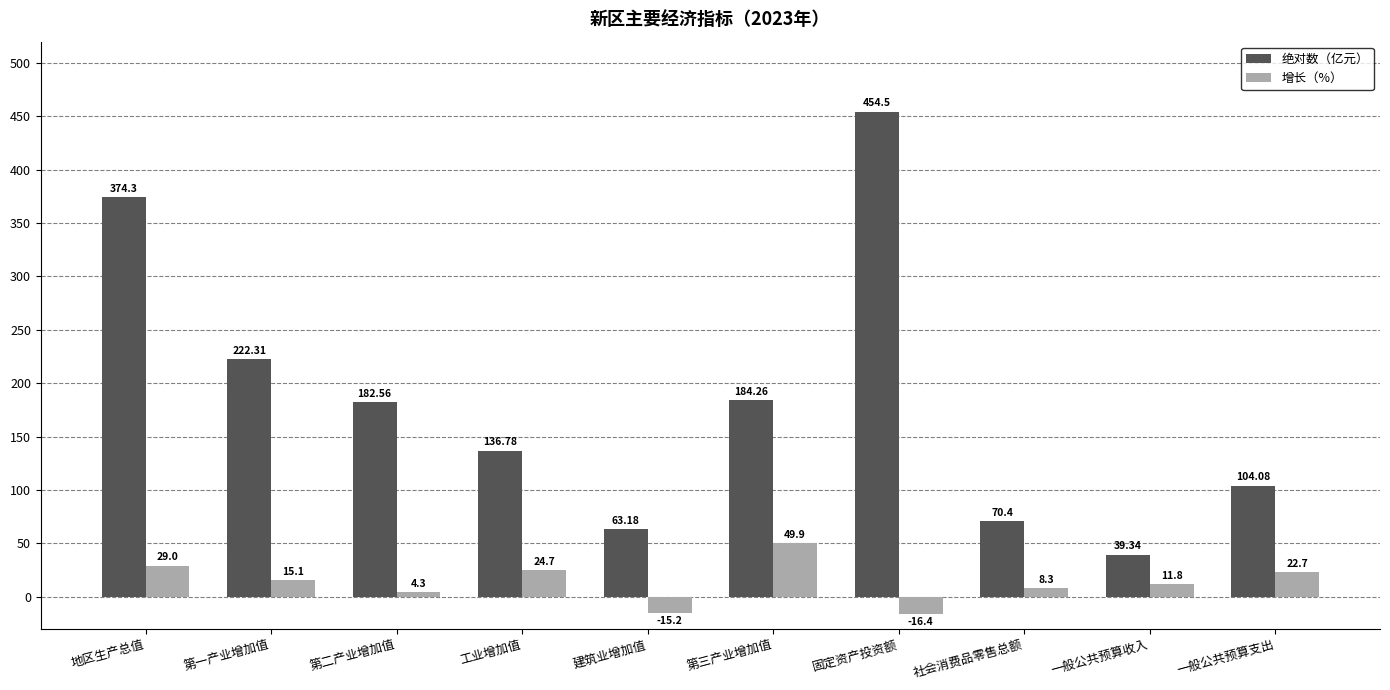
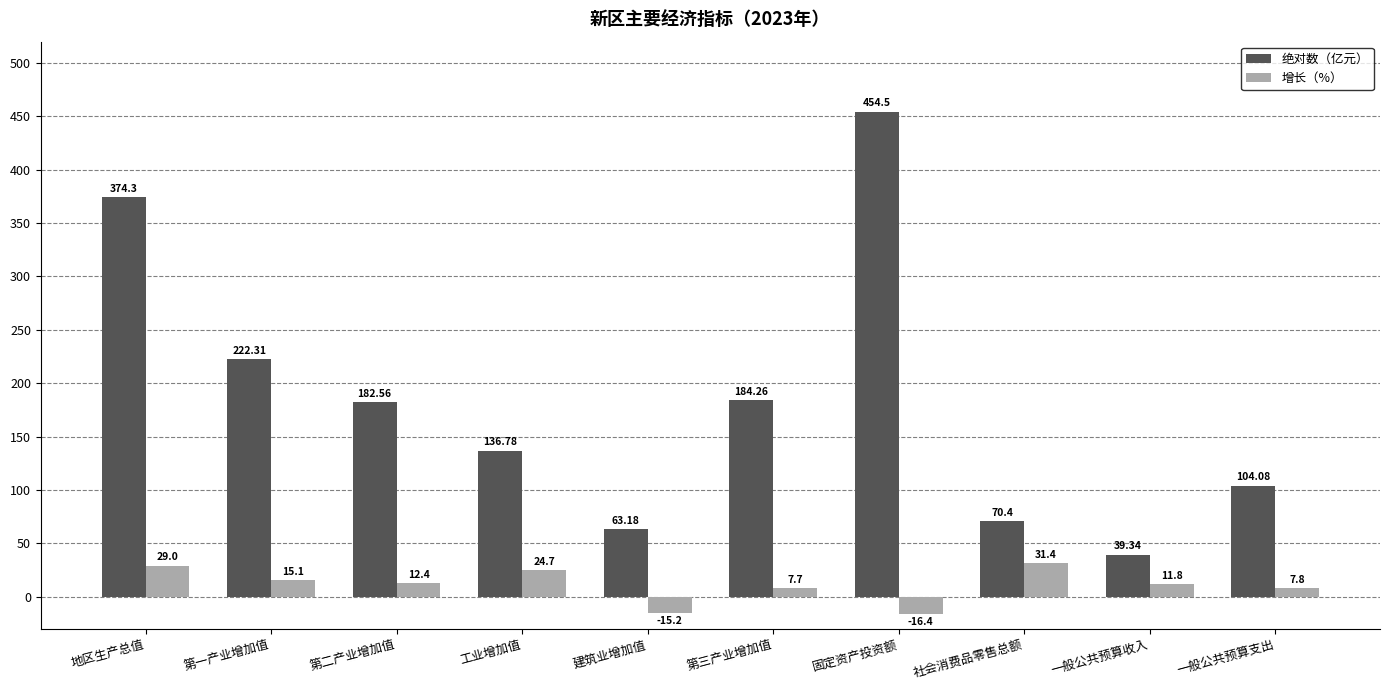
增长（%）, 第二产业增加值: 4.3 -> 12.4
增长（%）, 第三产业增加值: 49.9 -> 7.7
增长（%）, 社会消费品零售总额: 8.3 -> 31.4
增长（%）, 一般公共预算支出: 22.7 -> 7.8
